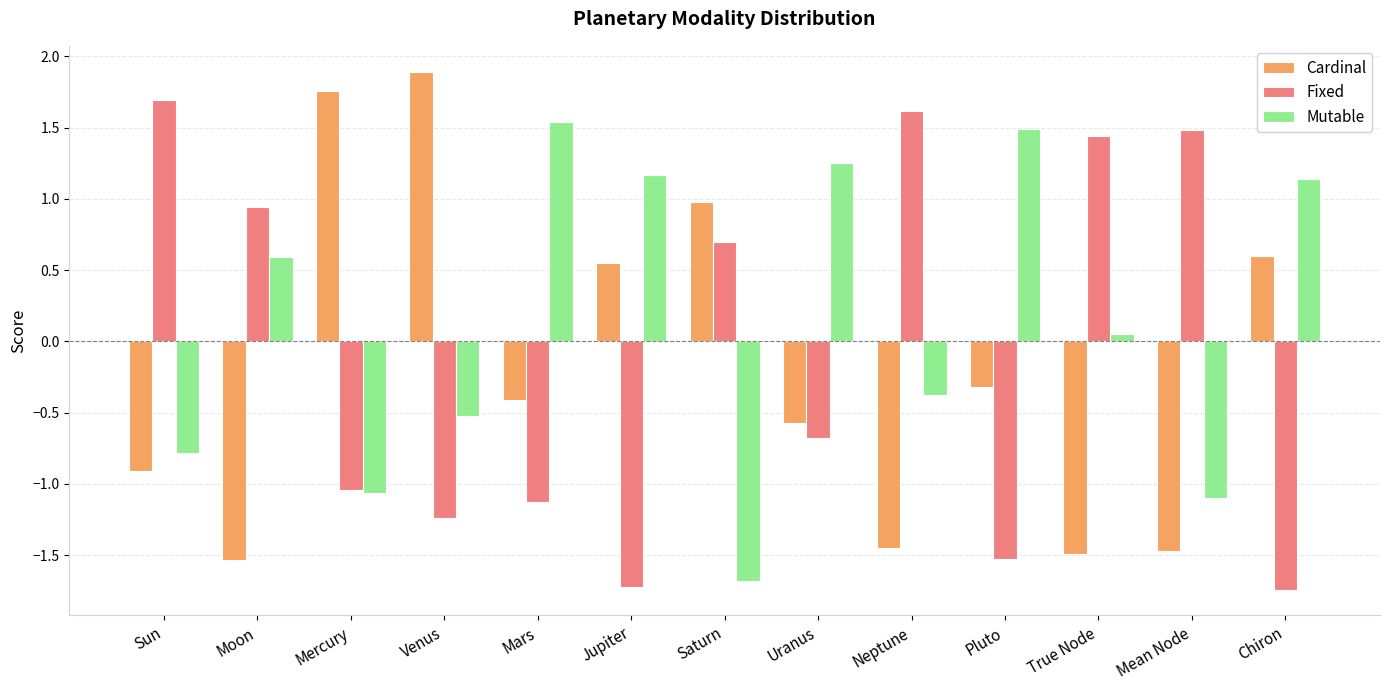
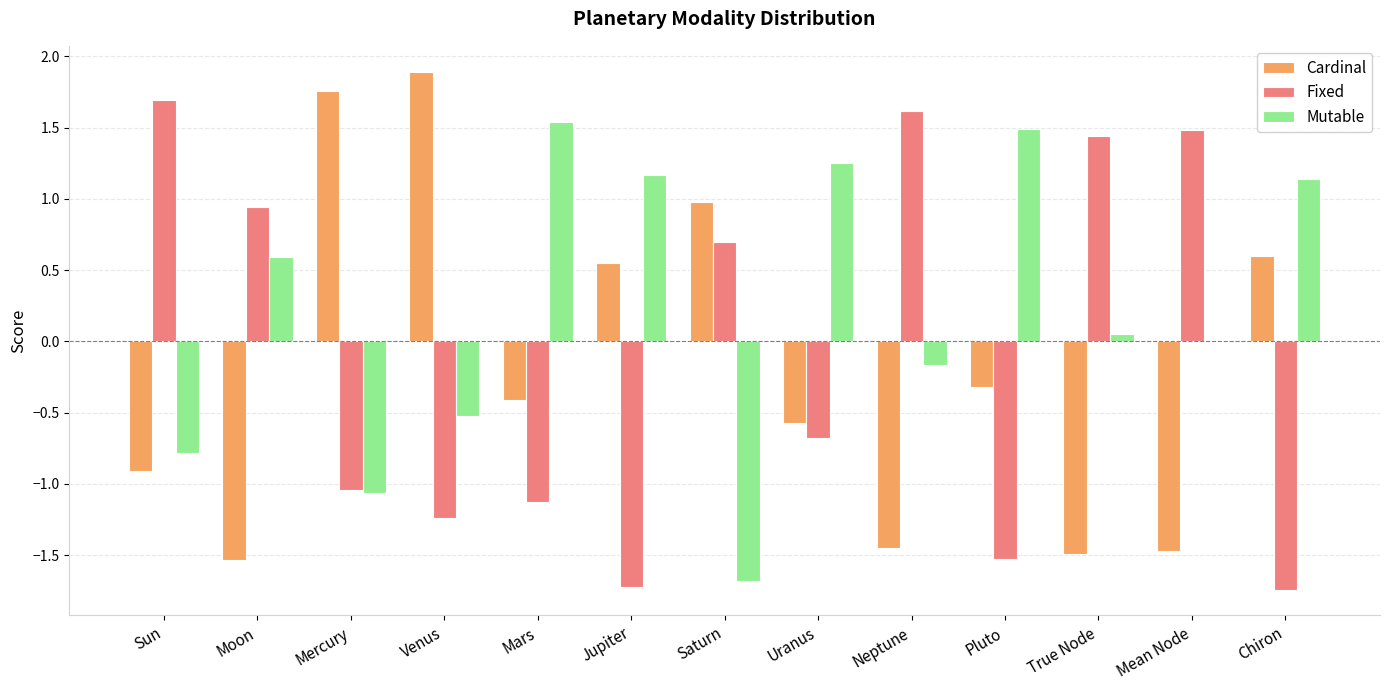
Mutable, Neptune: -0.38 -> -0.16
Mutable, Mean Node: -1.10 -> -0.01
